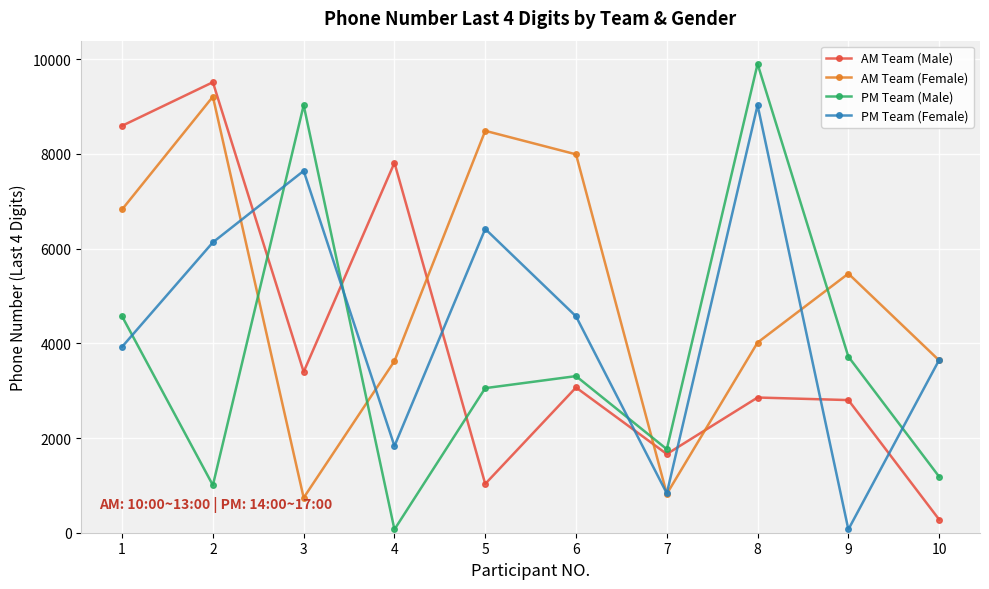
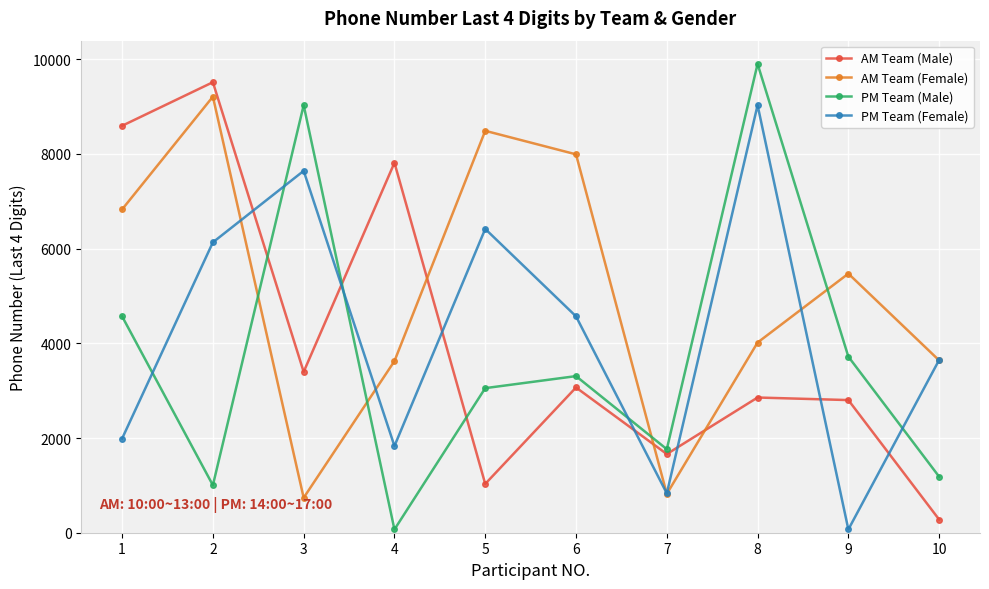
PM Team (Female), 1: 3900 -> 2000
